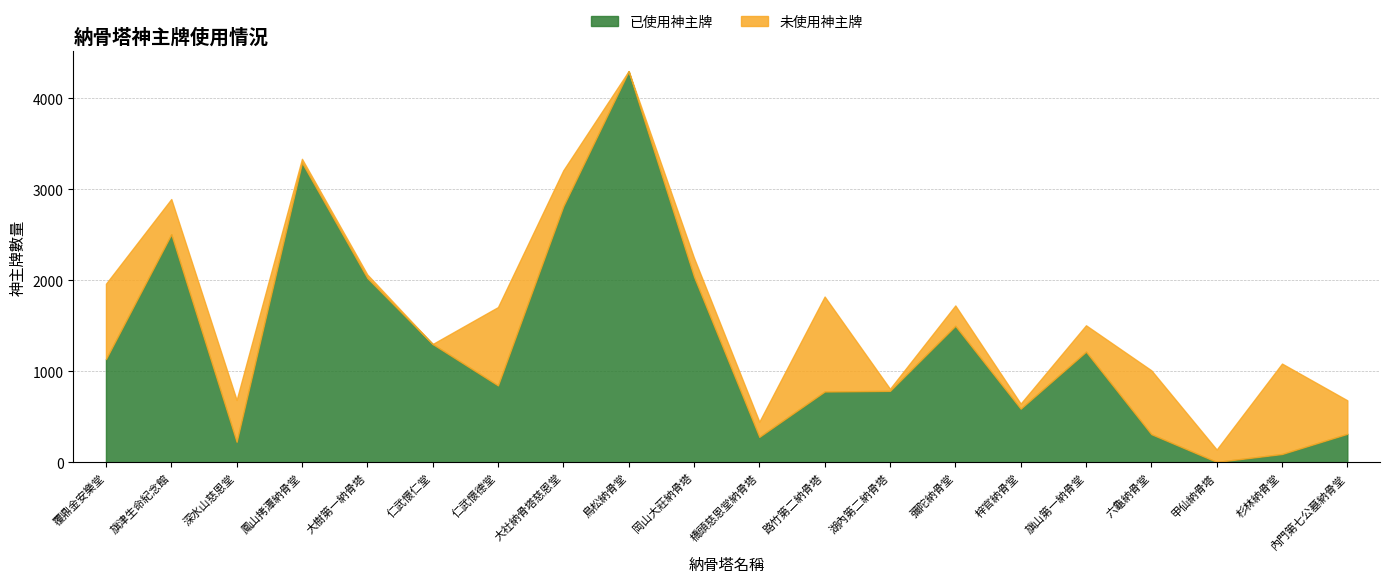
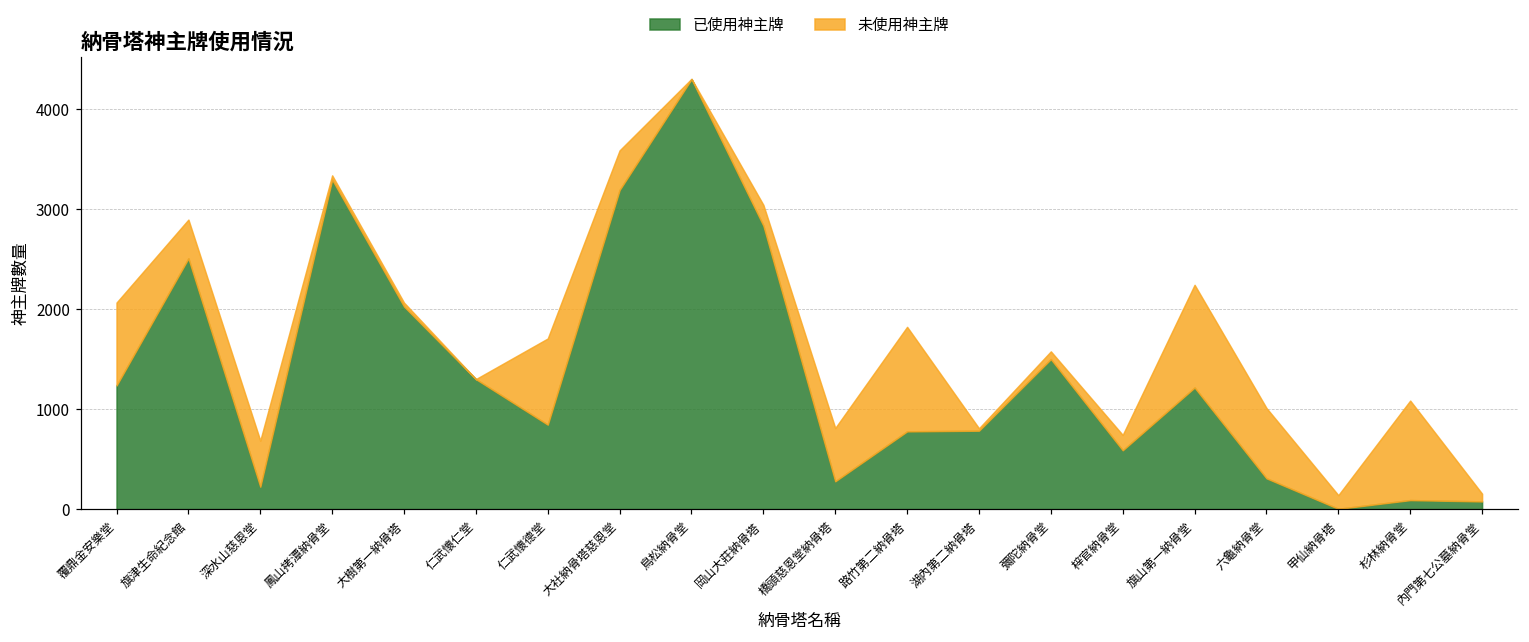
已使用神主牌, 覆鼎金安樂堂: 1100 -> 1200
已使用神主牌, 大社納骨塔慈恩堂: 2800 -> 3200
已使用神主牌, 岡山大莊納骨塔: 2000 -> 2800
未使用神主牌, 橋頭慈恩堂納骨塔: 200 -> 500
未使用神主牌, 彌陀納骨堂: 200 -> 100
未使用神主牌, 梓官納骨堂: 100 -> 200
未使用神主牌, 旗山第一納骨堂: 300 -> 1000
已使用神主牌, 內門第七公墓納骨堂: 300 -> 100
未使用神主牌, 內門第七公墓納骨堂: 400 -> 100
